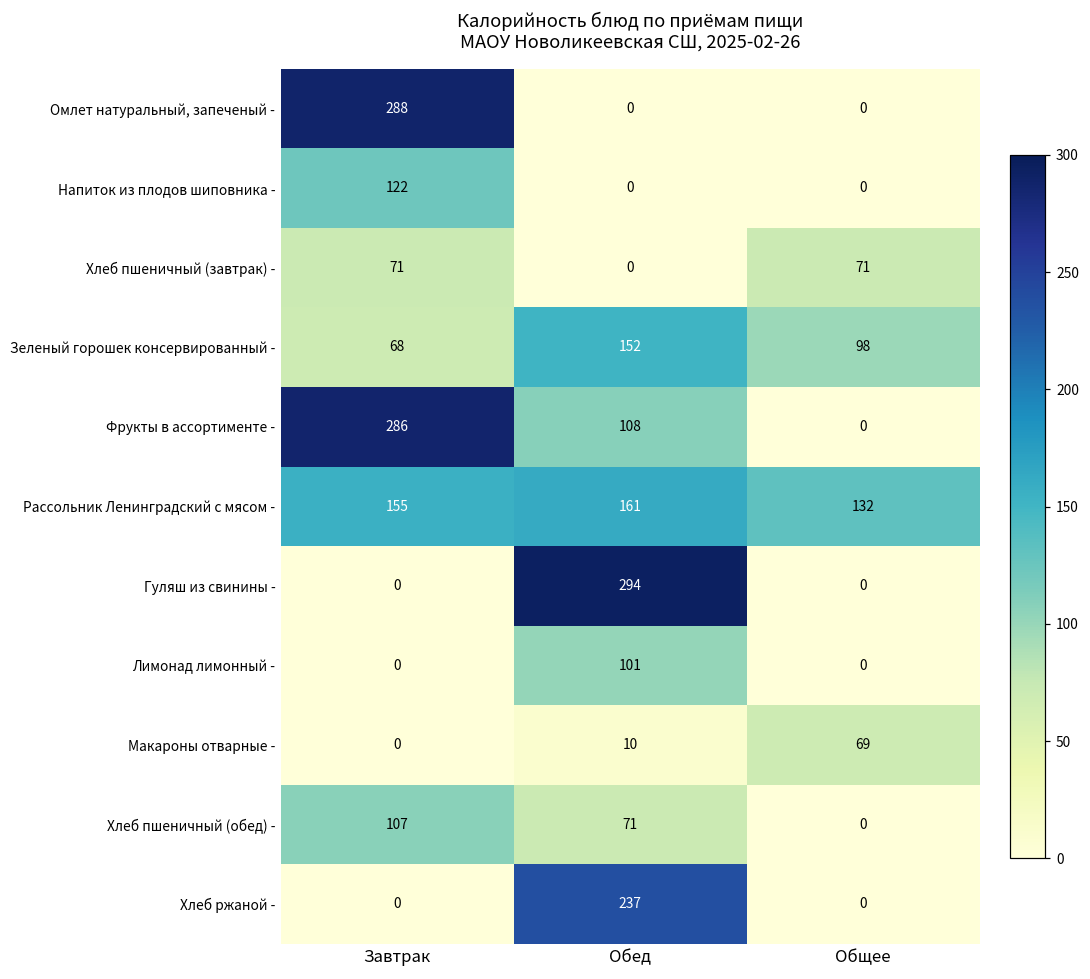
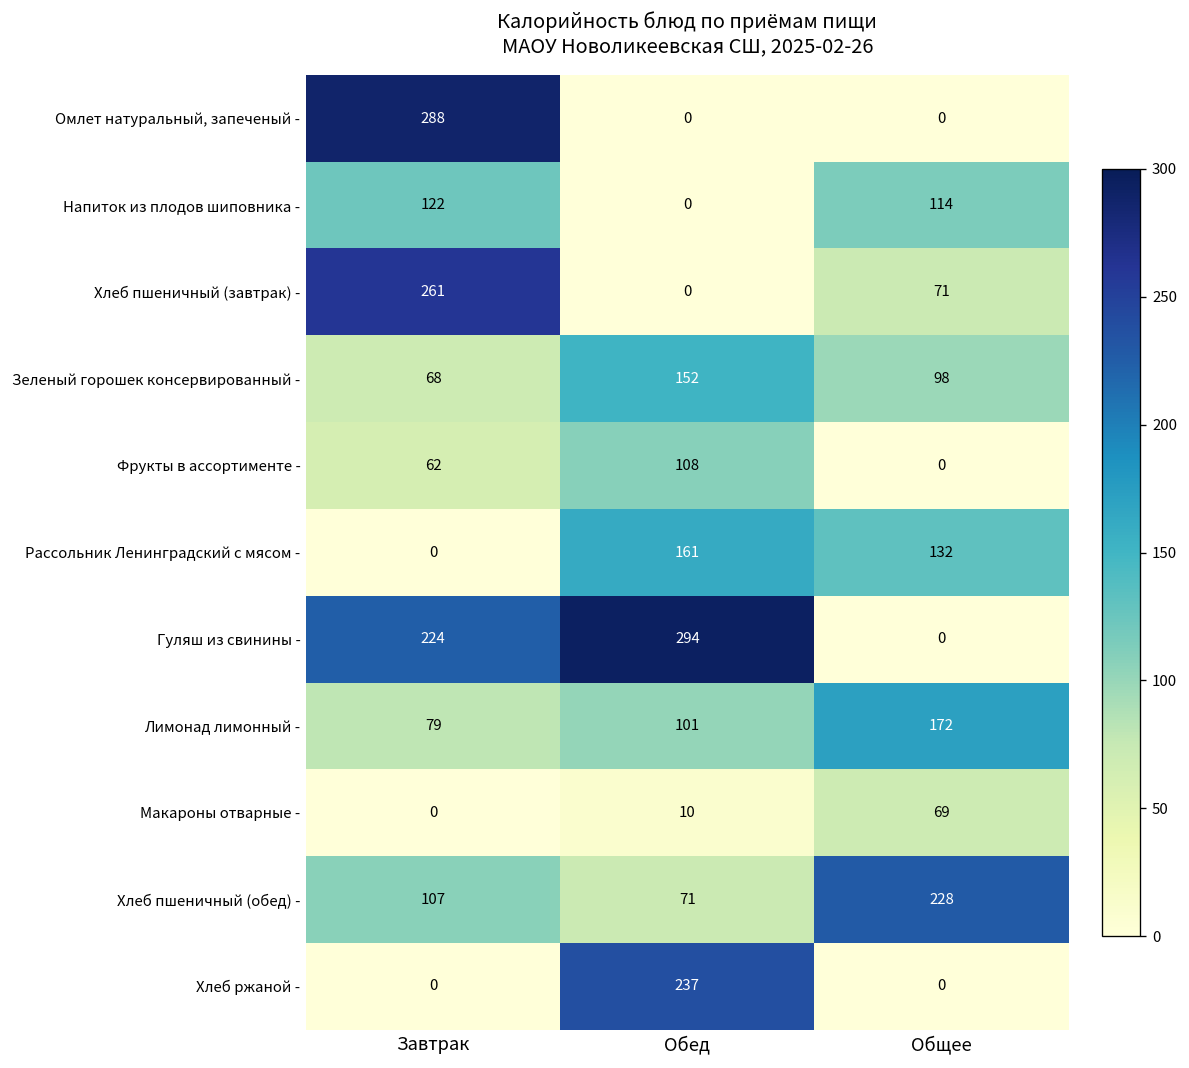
Напиток из плодов шиповника -, Общее: 0 -> 114
Хлеб пшеничный (завтрак) -, Завтрак: 71 -> 261
Фрукты в ассортименте -, Завтрак: 286 -> 62
Рассольник Ленинградский с мясом -, Завтрак: 155 -> 0
Гуляш из свинины -, Завтрак: 0 -> 224
Лимонад лимонный -, Завтрак: 0 -> 79
Лимонад лимонный -, Общее: 0 -> 172
Хлеб пшеничный (обед) -, Общее: 0 -> 228
